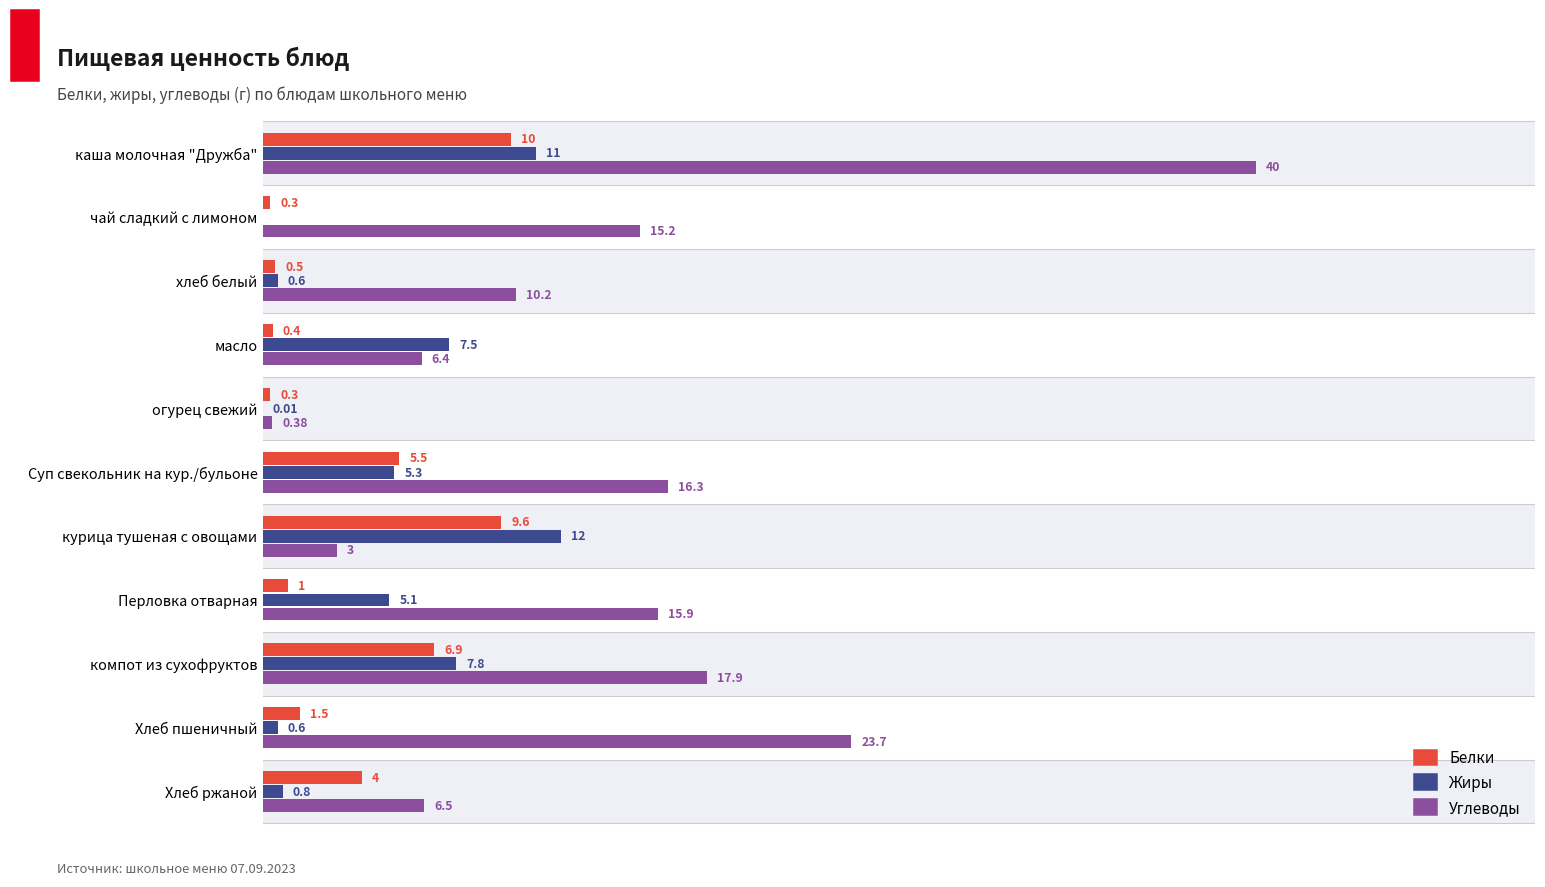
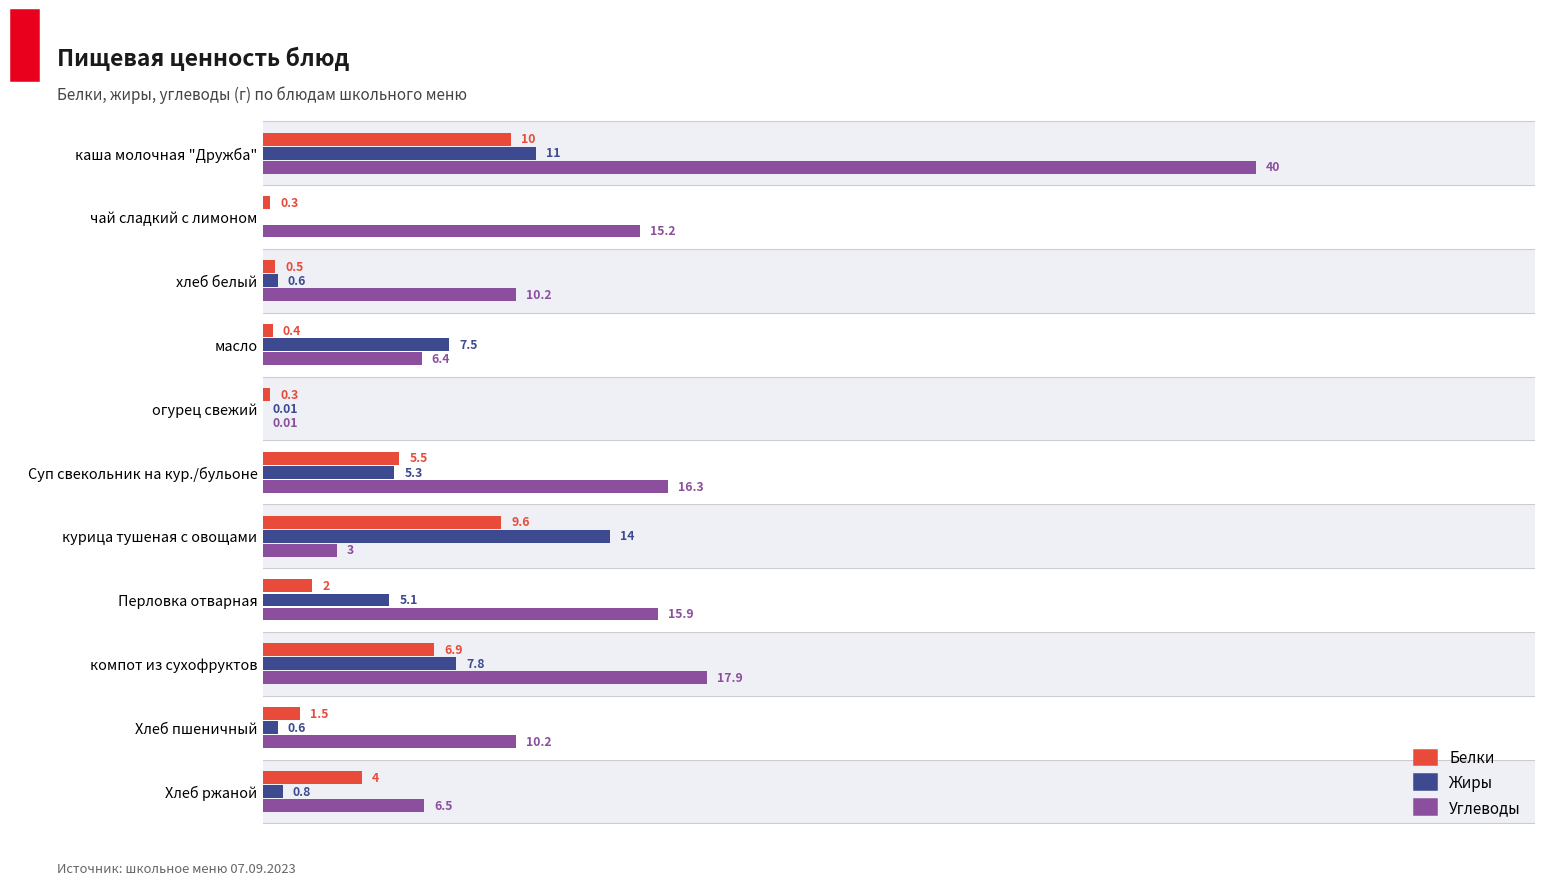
Углеводы, огурец свежий: 0.38 -> 0.01
Жиры, курица тушеная с овощами: 12 -> 14
Белки, Перловка отварная: 1 -> 2
Углеводы, Хлеб пшеничный: 23.7 -> 10.2
